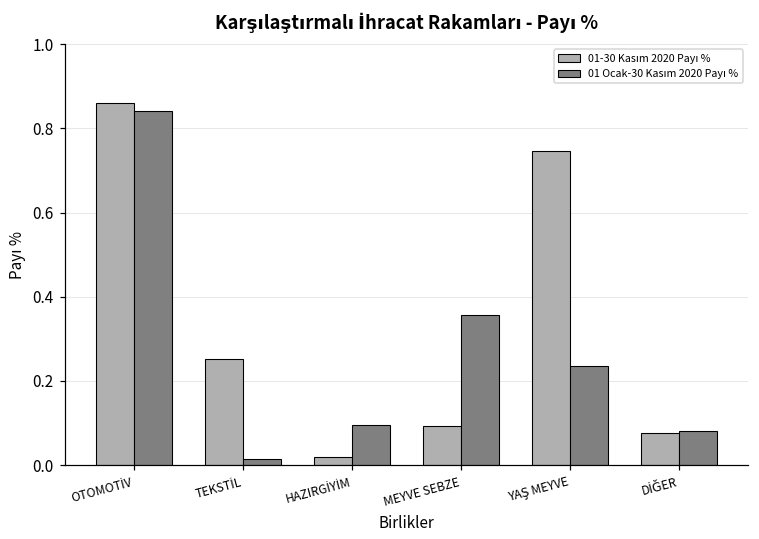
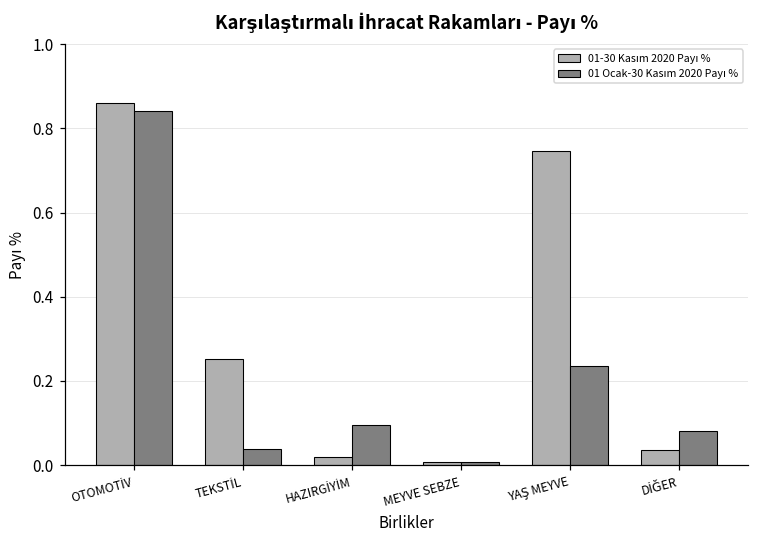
01 Ocak-30 Kasım 2020 Payı %, TEKSTİL: 0.02 -> 0.04
01-30 Kasım 2020 Payı %, MEYVE SEBZE: 0.09 -> 0.01
01 Ocak-30 Kasım 2020 Payı %, MEYVE SEBZE: 0.36 -> 0.01
01-30 Kasım 2020 Payı %, DİĞER: 0.08 -> 0.04
